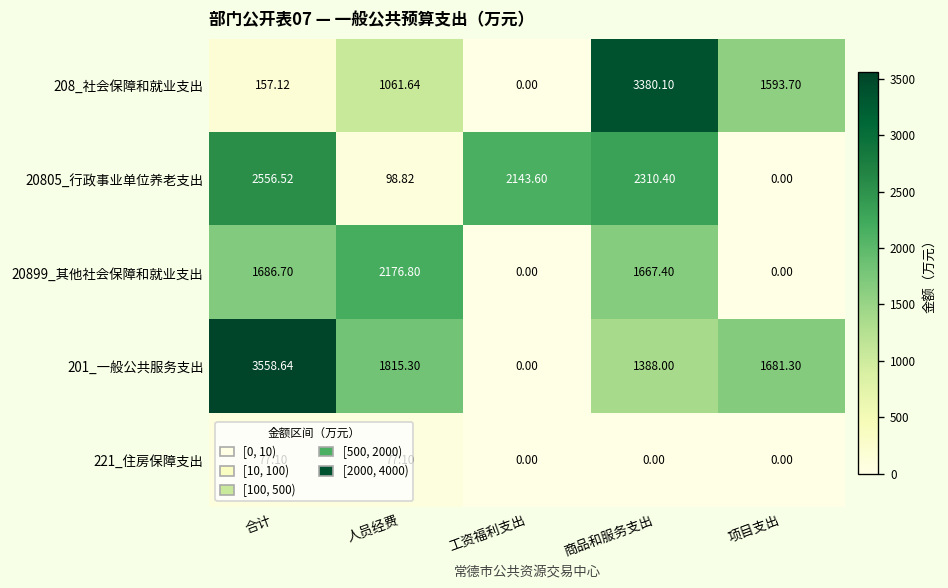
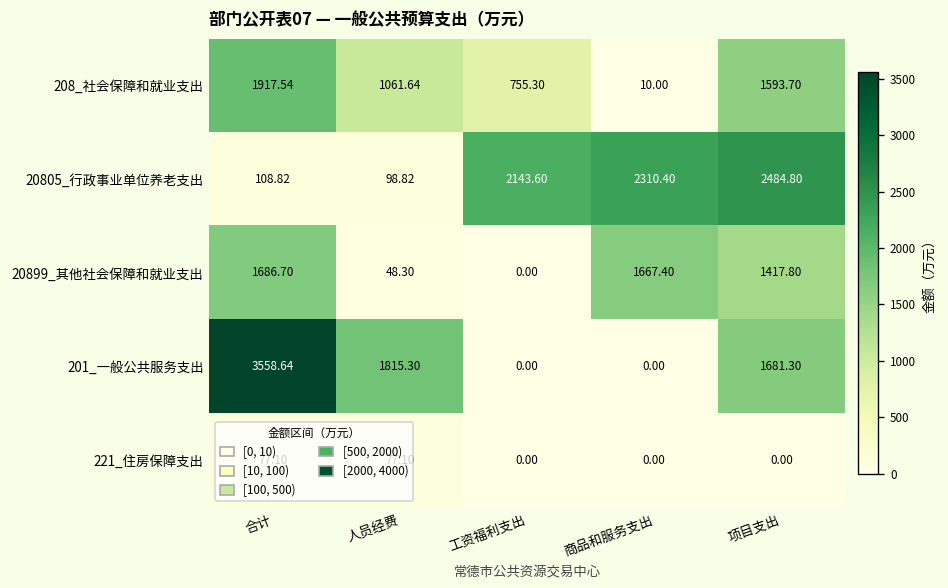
208_社会保障和就业支出, 合计: 157.12 -> 1917.54
208_社会保障和就业支出, 工资福利支出: 0.00 -> 755.30
208_社会保障和就业支出, 商品和服务支出: 3380.10 -> 10.00
20805_行政事业单位养老支出, 合计: 2556.52 -> 108.82
20805_行政事业单位养老支出, 项目支出: 0.00 -> 2484.80
20899_其他社会保障和就业支出, 人员经费: 2176.80 -> 48.30
20899_其他社会保障和就业支出, 项目支出: 0.00 -> 1417.80
201_一般公共服务支出, 商品和服务支出: 1388.00 -> 0.00
